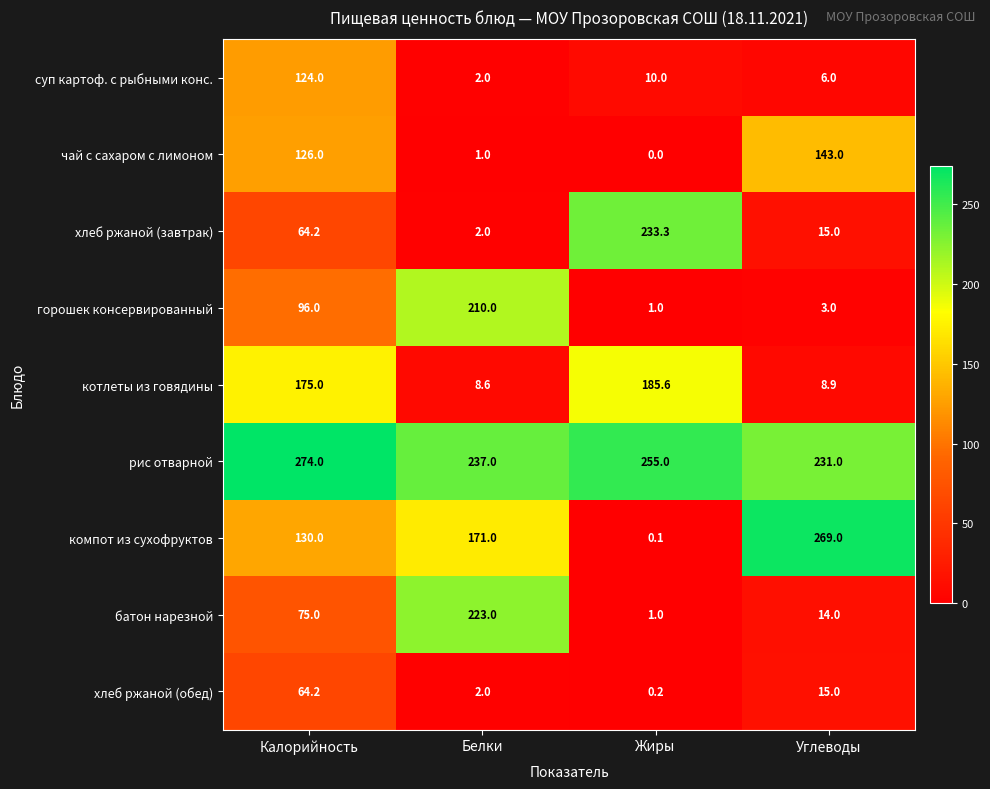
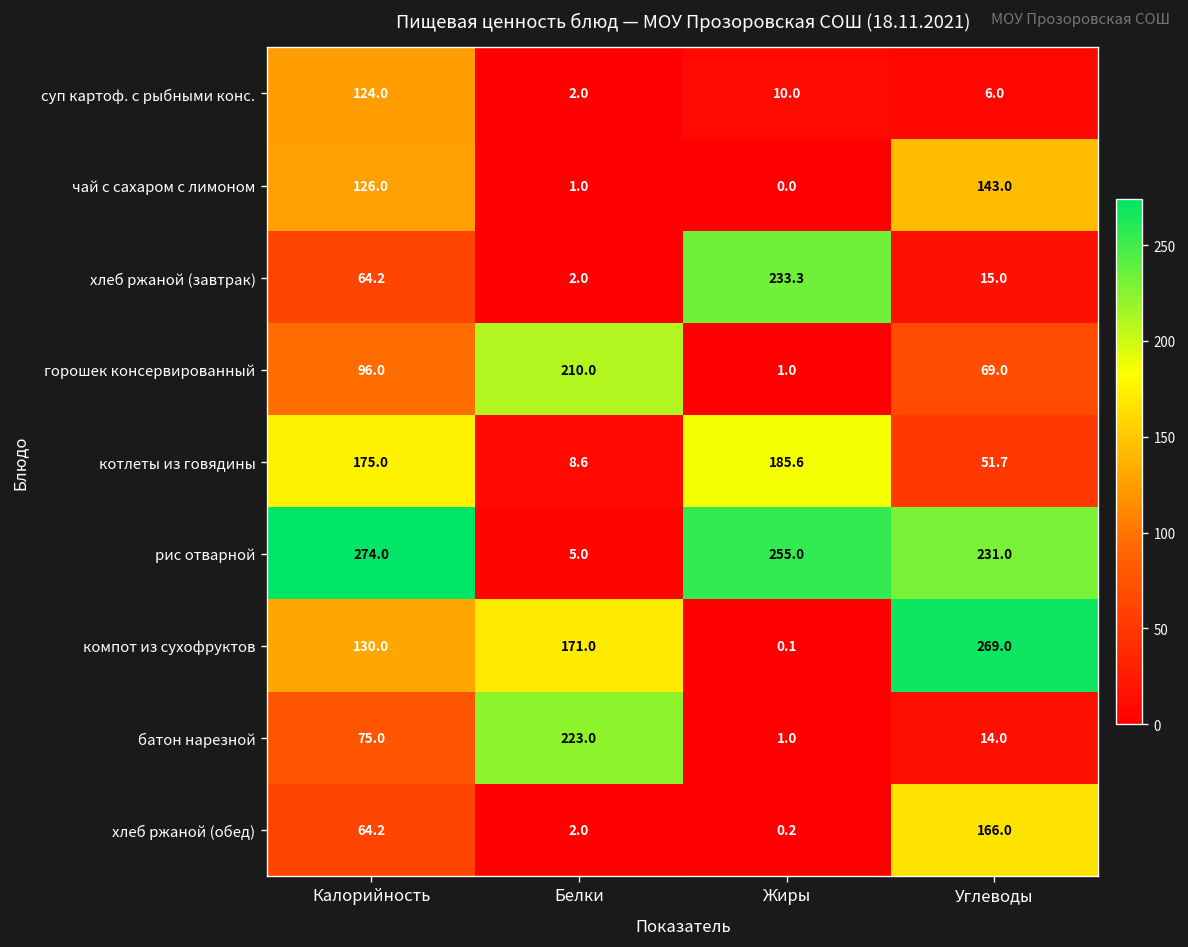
горошек консервированный, Углеводы: 3.0 -> 69.0
котлеты из говядины, Углеводы: 8.9 -> 51.7
рис отварной, Белки: 237.0 -> 5.0
хлеб ржаной (обед), Углеводы: 15.0 -> 166.0
